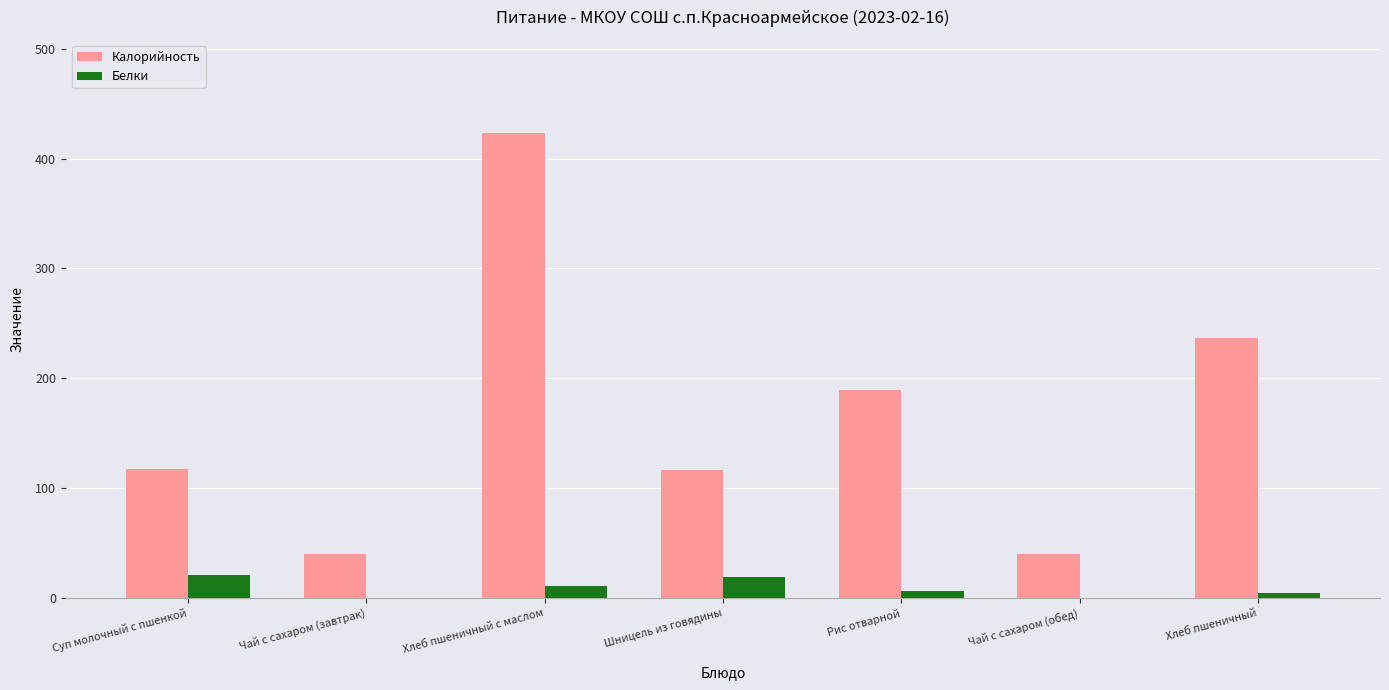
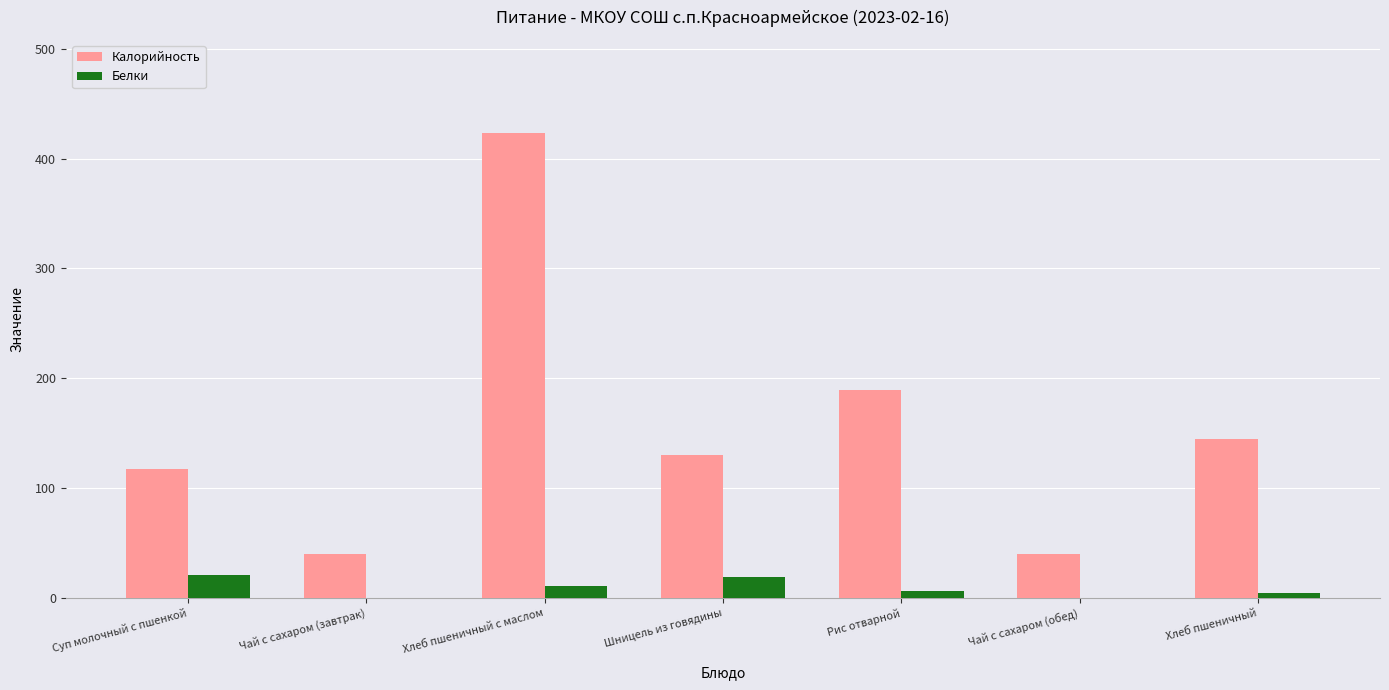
Калорийность, Шницель из говядины: 117 -> 130
Калорийность, Хлеб пшеничный: 237 -> 144
